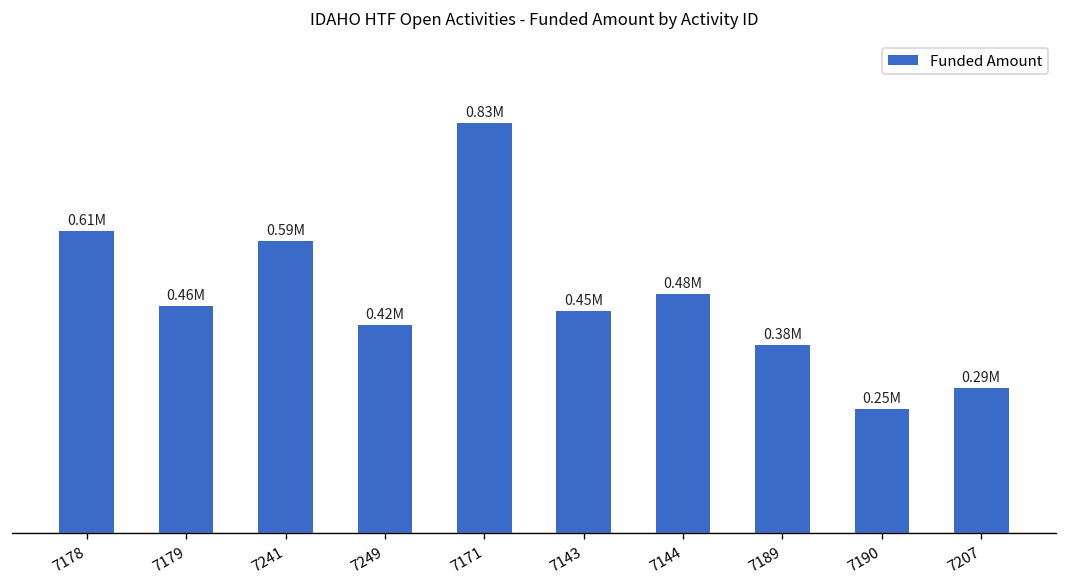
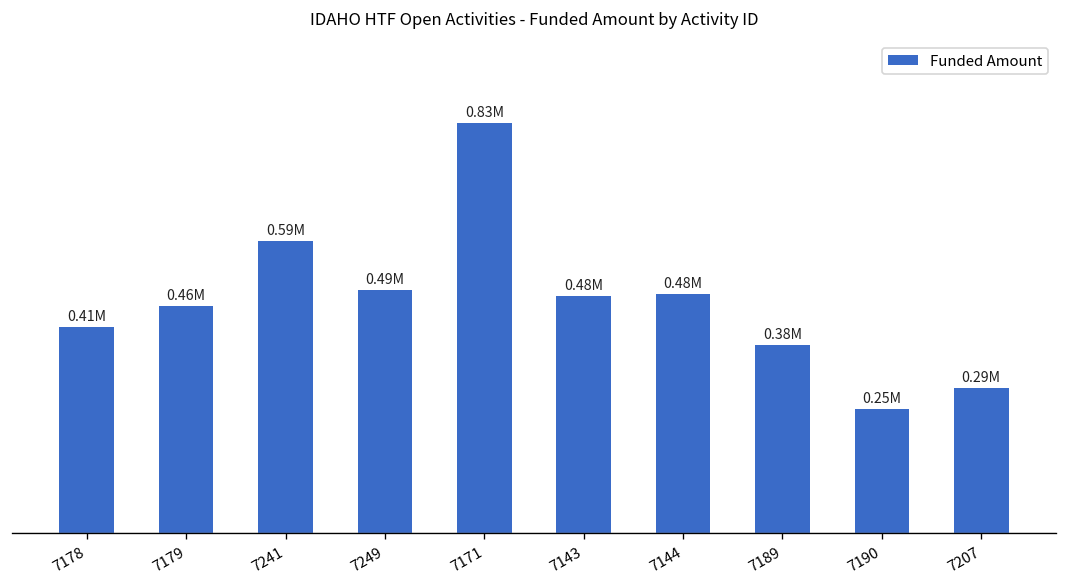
7178: 0.61M -> 0.41M
7249: 0.42M -> 0.49M
7143: 0.45M -> 0.48M
